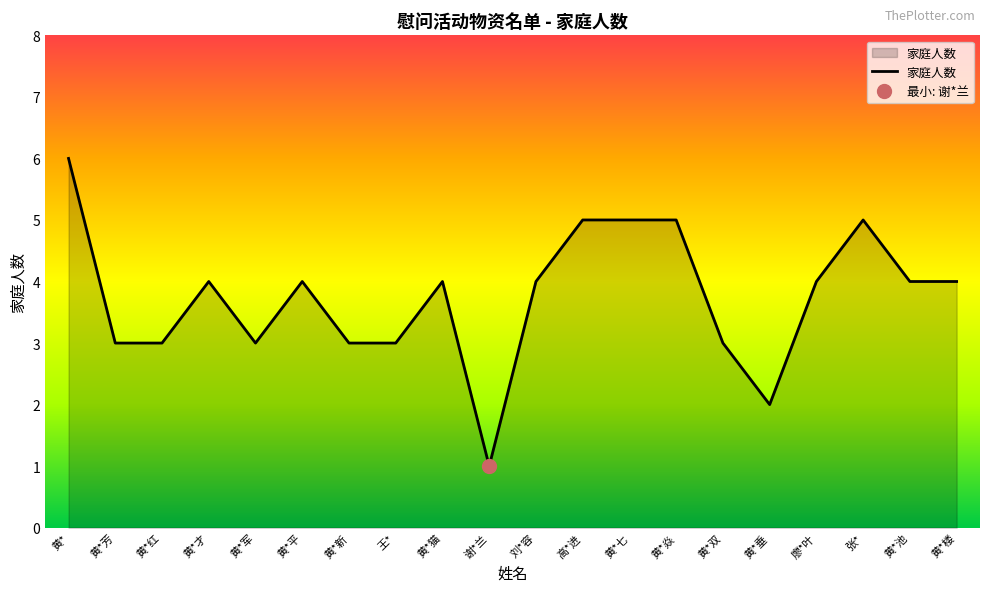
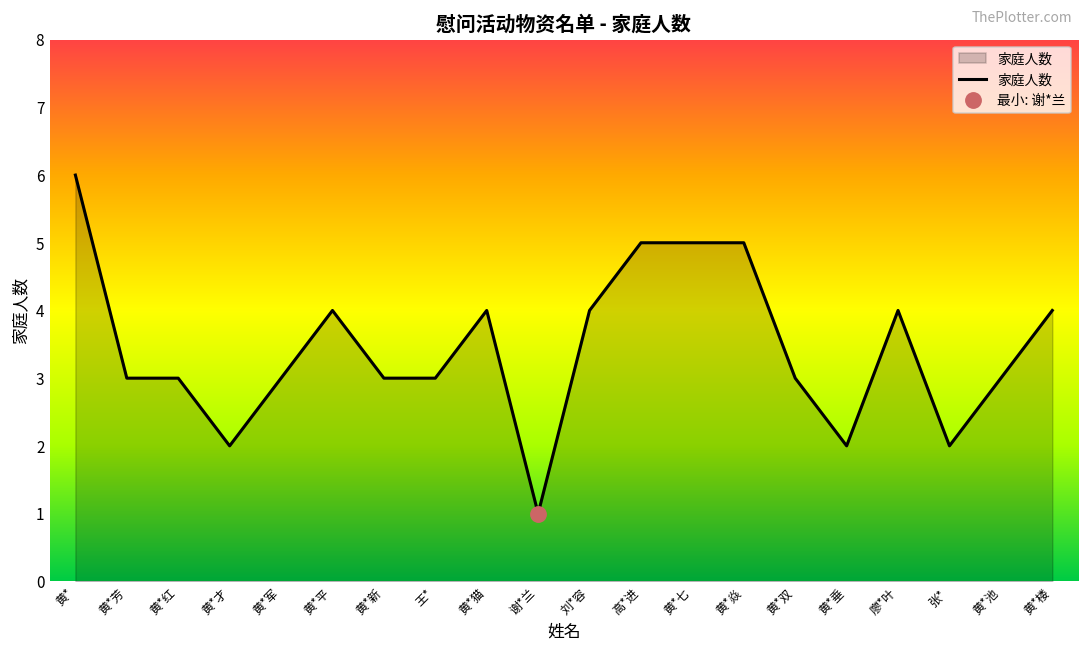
家庭人数, 黄*才: 4 -> 2
家庭人数, 张*: 5 -> 2
家庭人数, 黄*池: 4 -> 3
